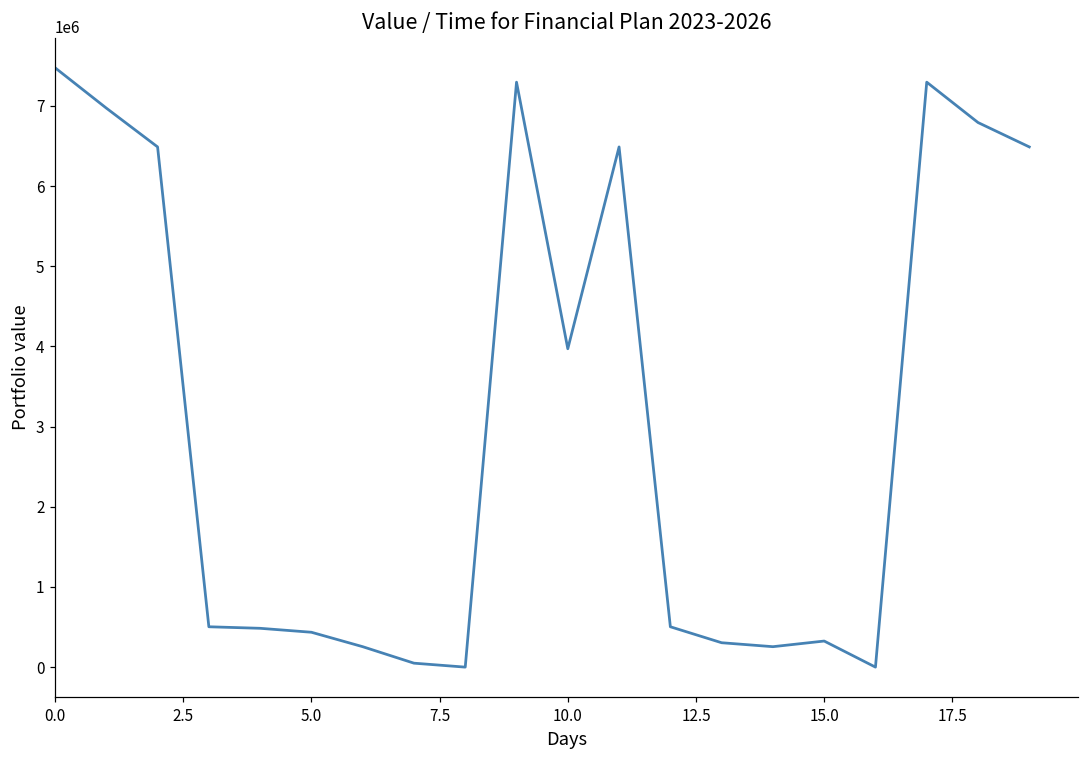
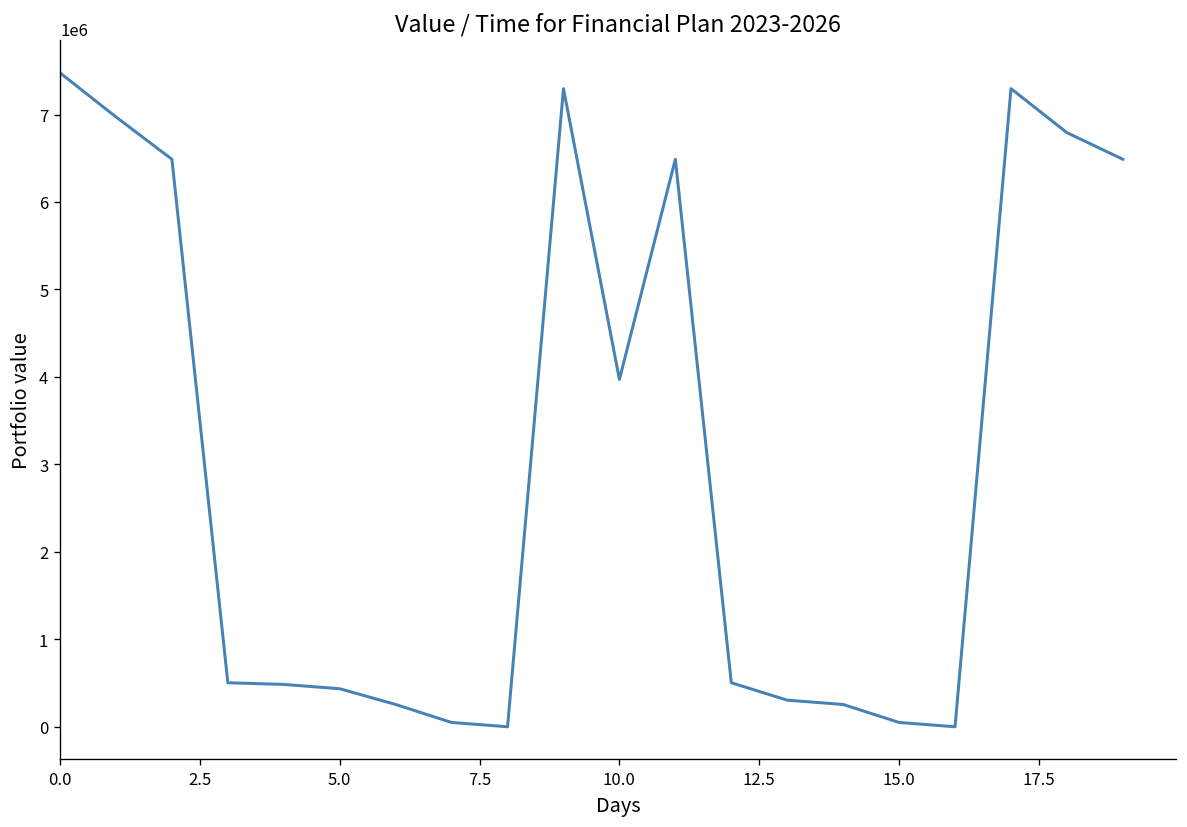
15.0: 300000 -> 0
